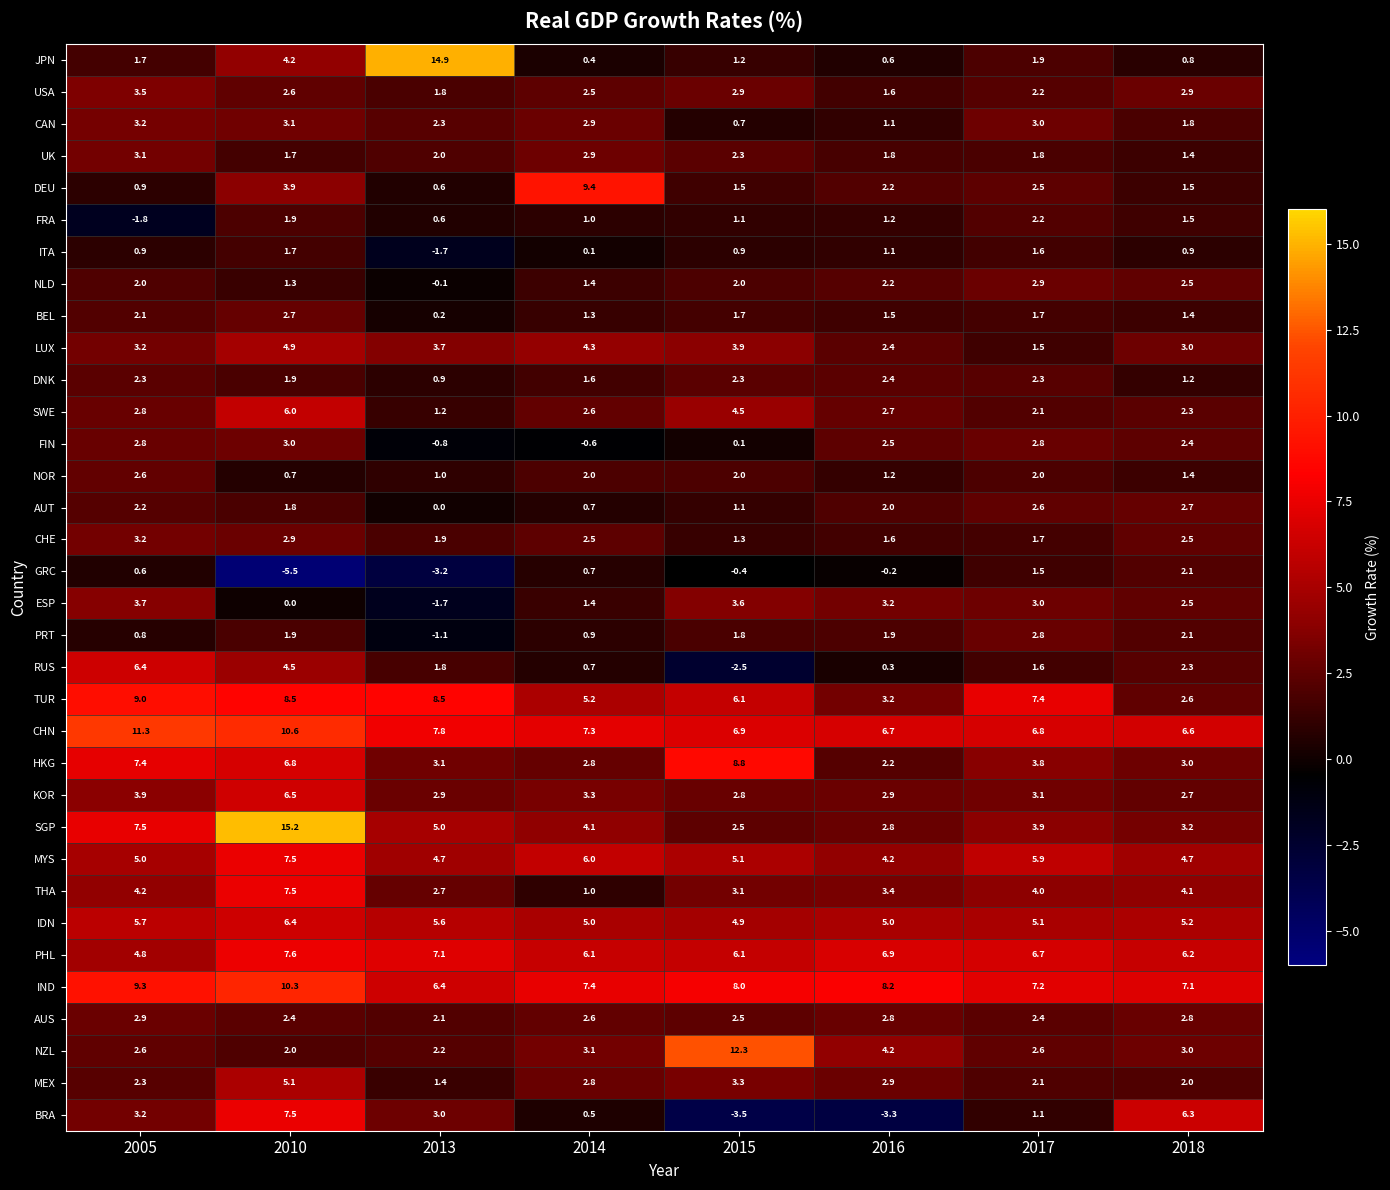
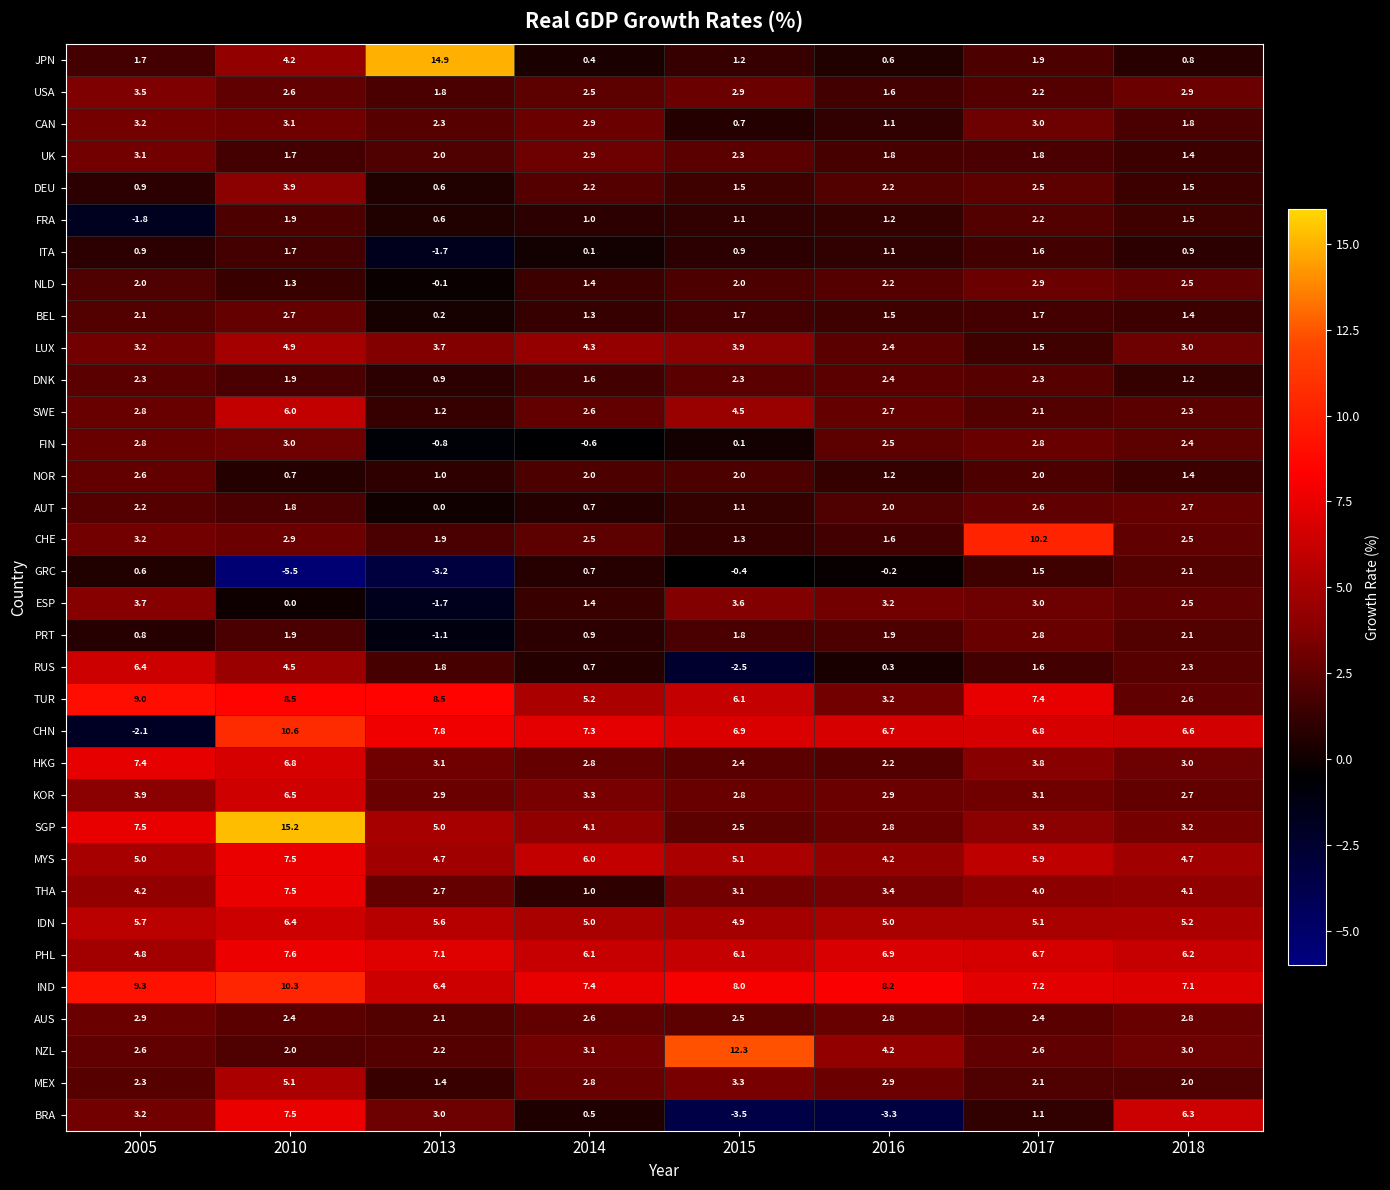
DEU, 2014: 9.4 -> 2.2
CHE, 2017: 1.7 -> 10.2
CHN, 2005: 11.3 -> -2.1
HKG, 2015: 8.8 -> 2.4
